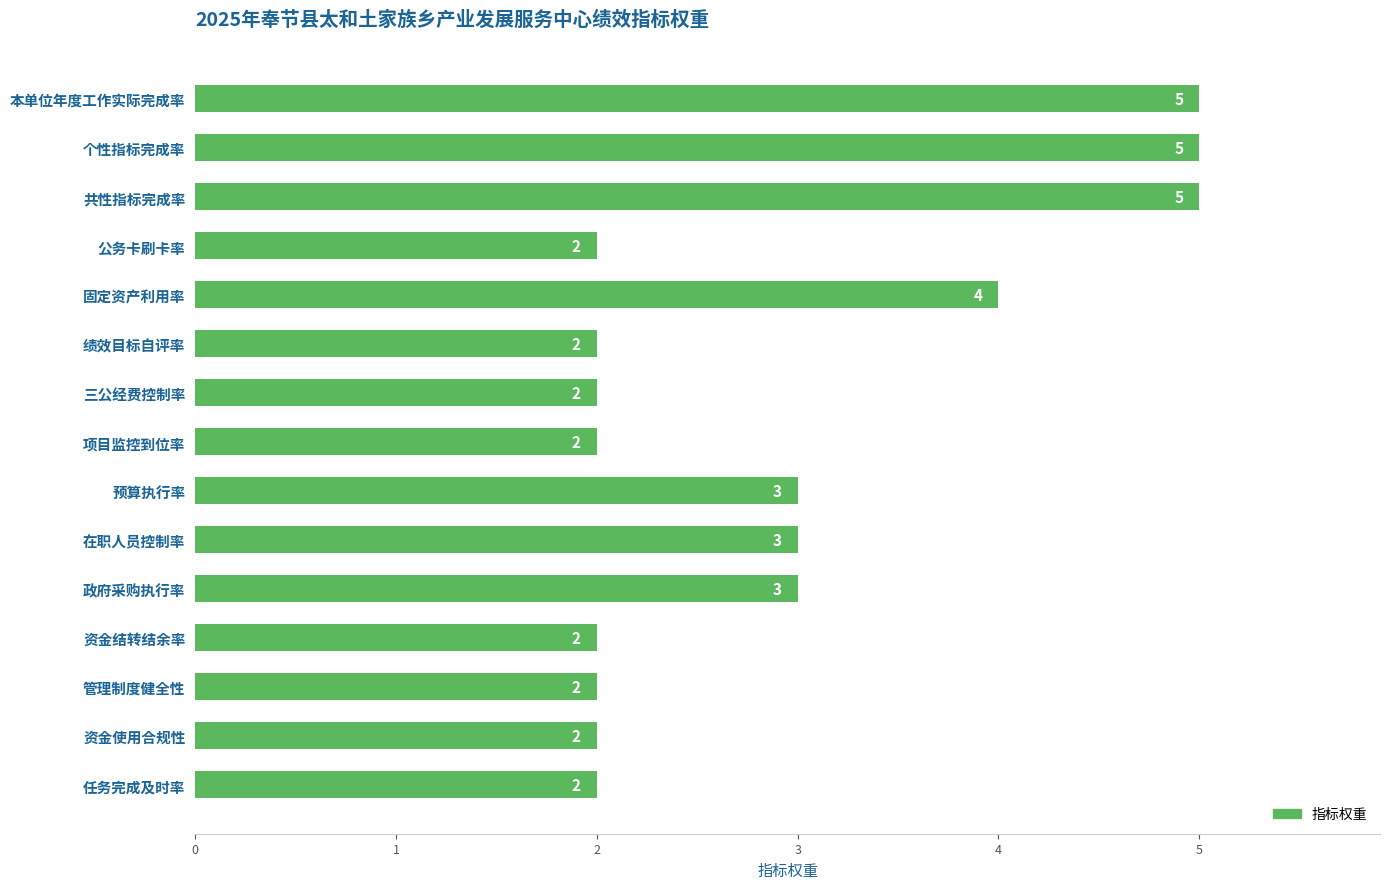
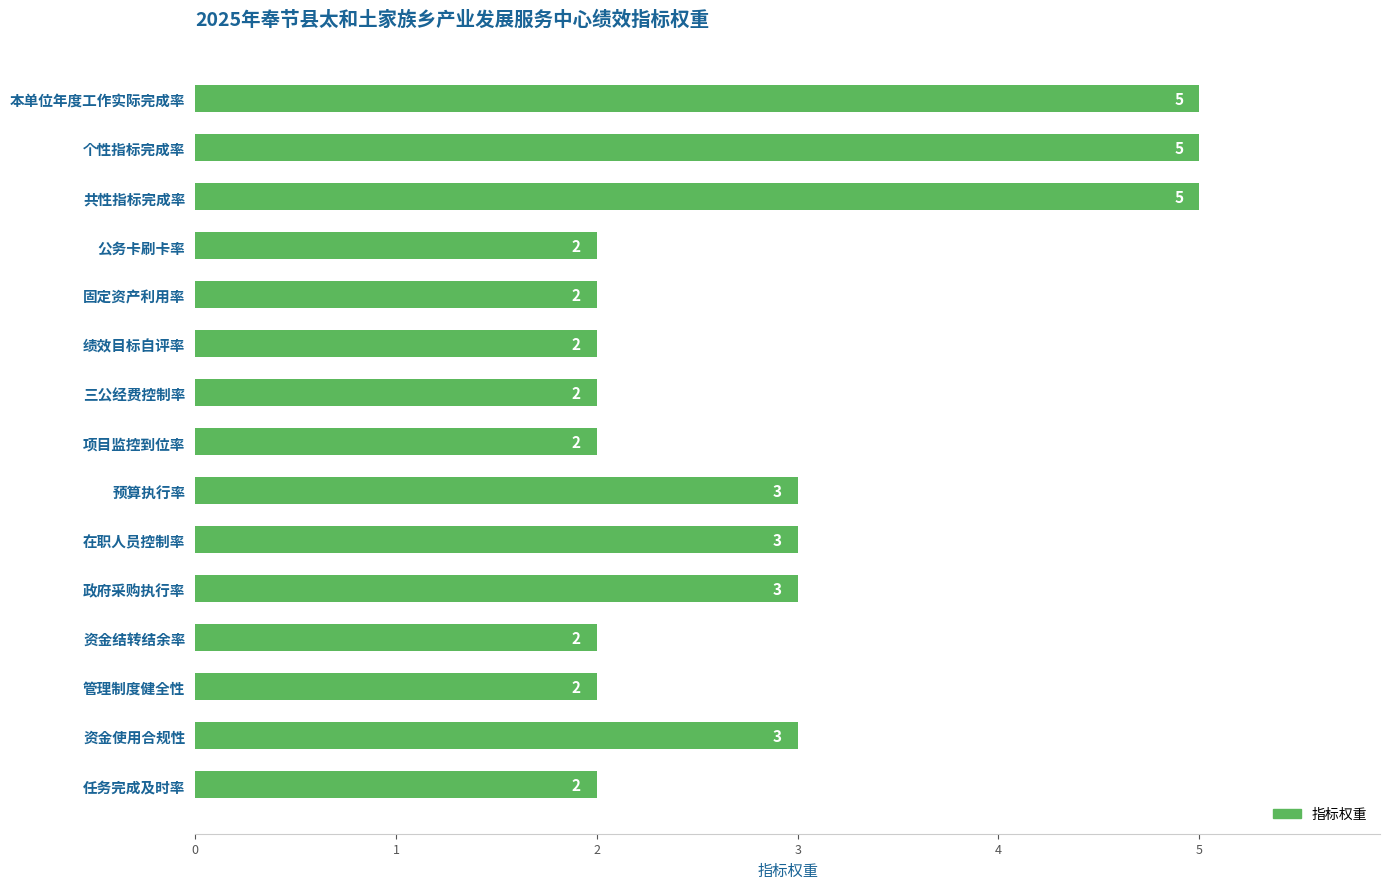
固定资产利用率: 4 -> 2
资金使用合规性: 2 -> 3
